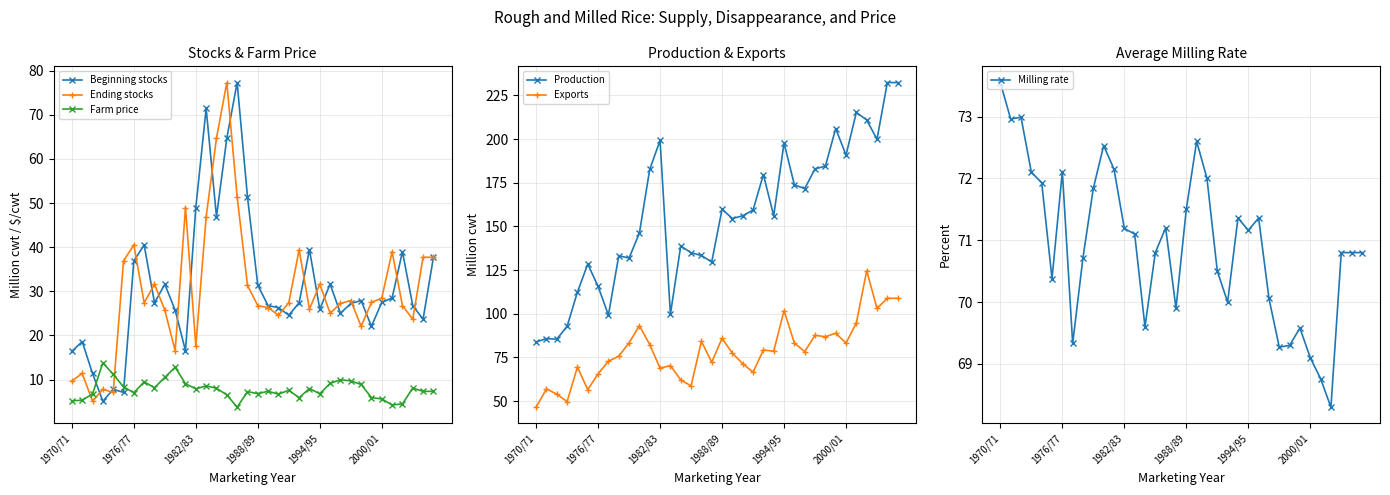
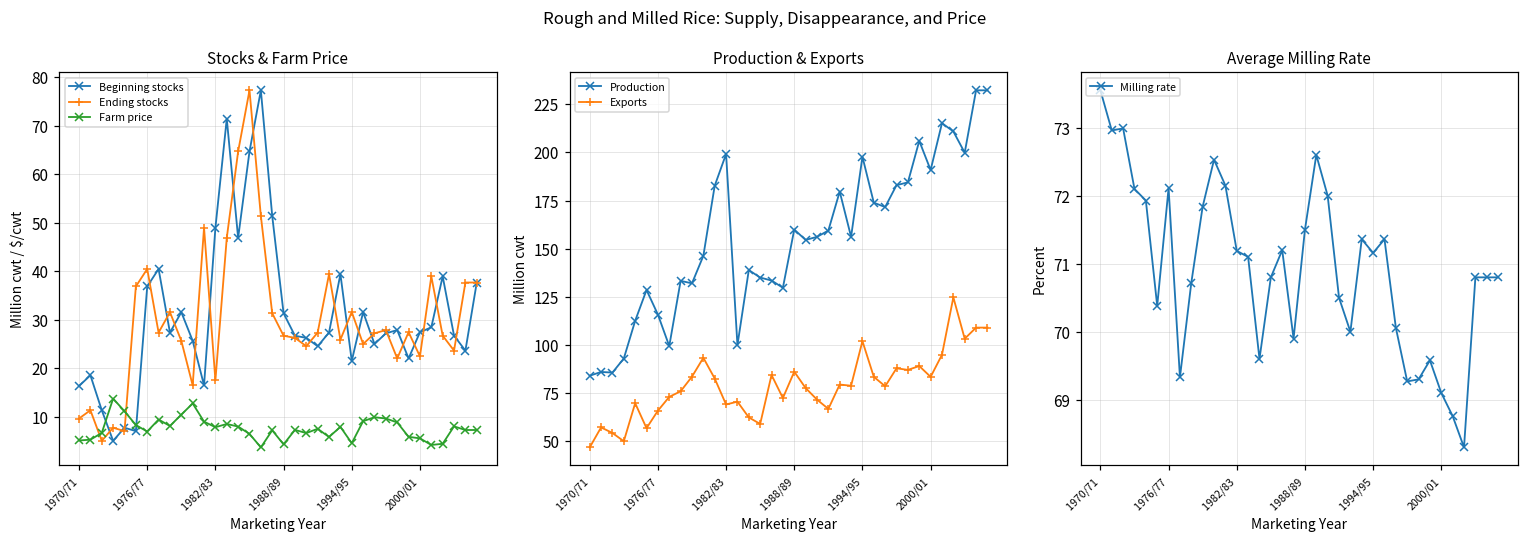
Stocks & Farm Price, Farm price, 1988/89: 7 -> 4
Stocks & Farm Price, Beginning stocks, 1994/95: 26 -> 22
Stocks & Farm Price, Farm price, 1994/95: 7 -> 5
Stocks & Farm Price, Ending stocks, 2000/01: 28 -> 23
